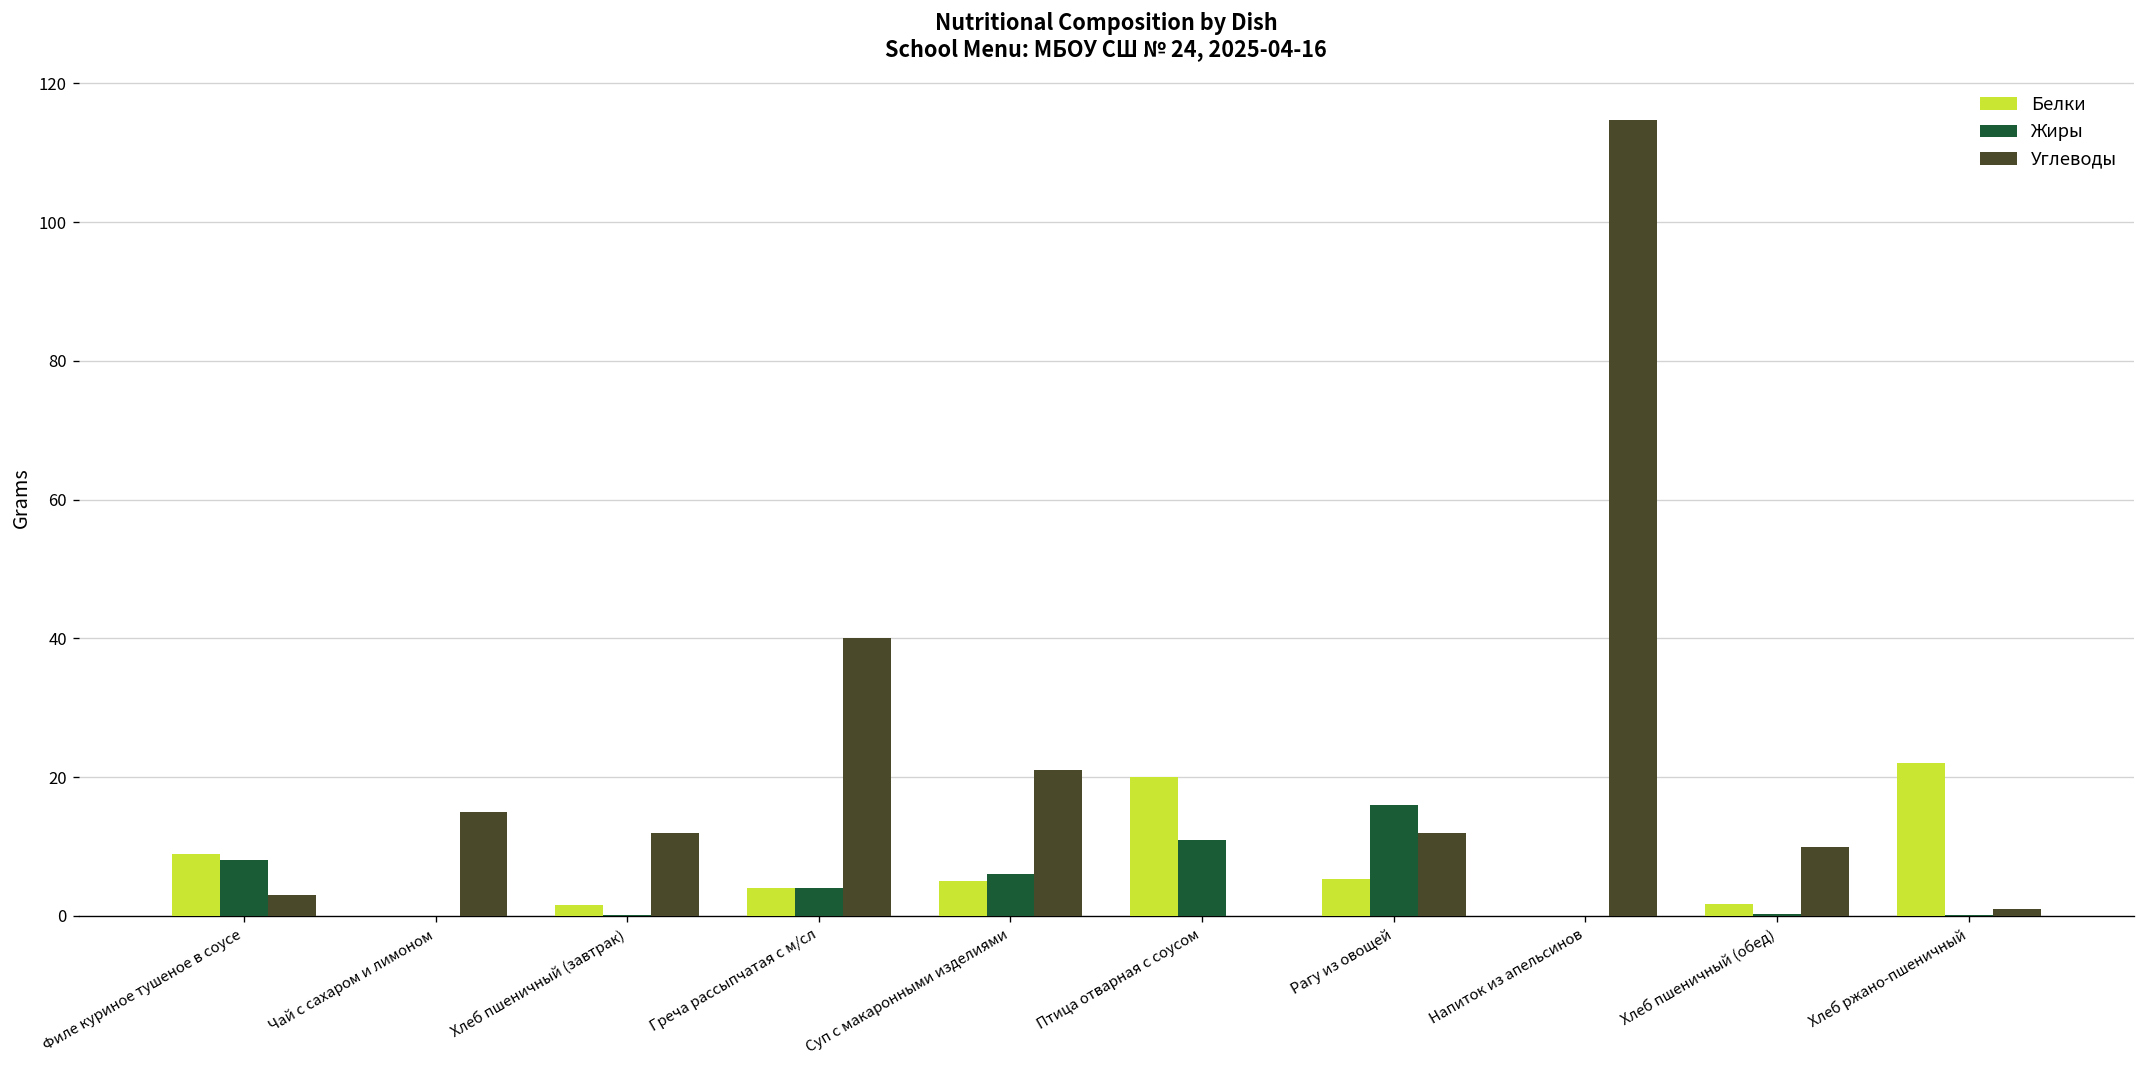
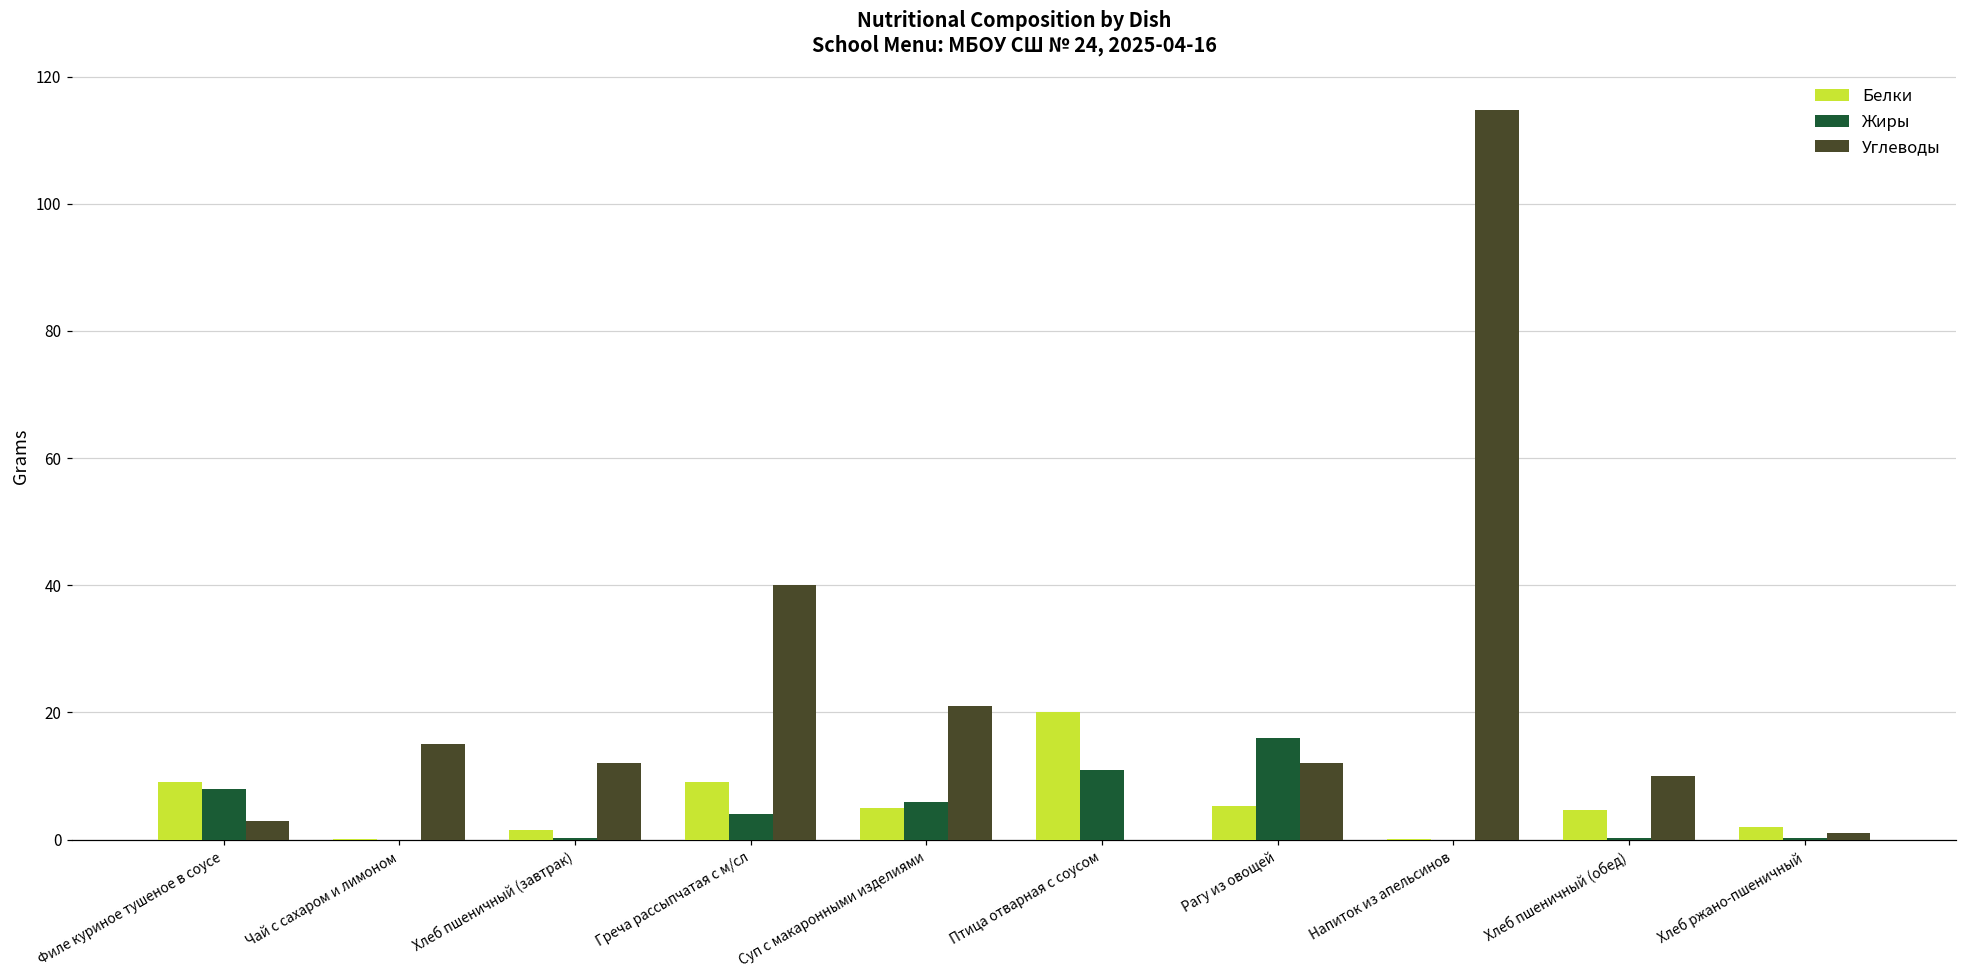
Белки, Греча рассыпчатая с м/сл: 4 -> 9
Белки, Хлеб пшеничный (обед): 2 -> 5
Белки, Хлеб ржано-пшеничный: 22 -> 2
